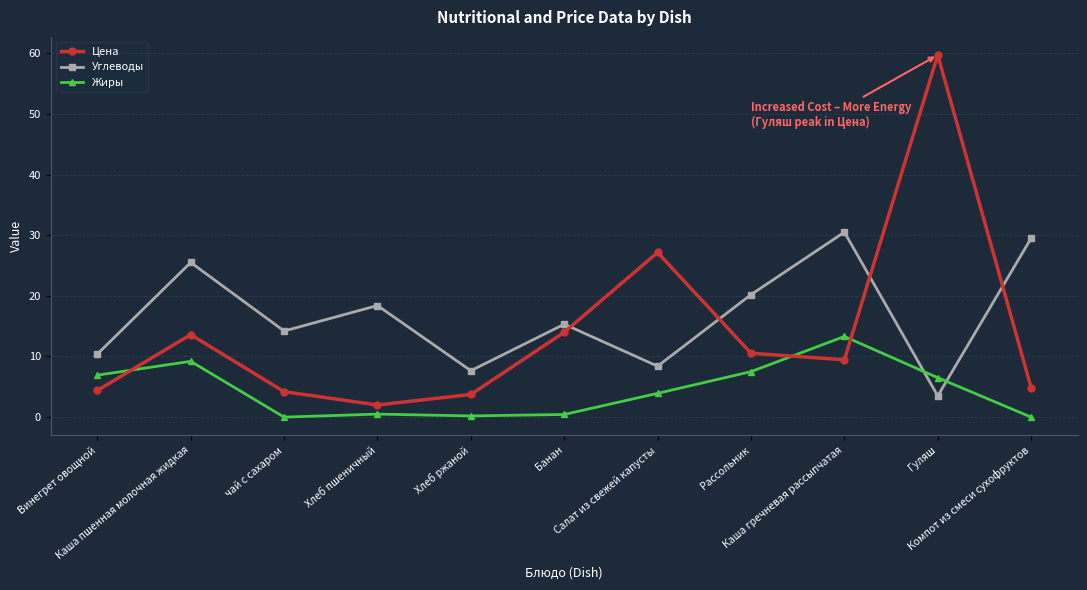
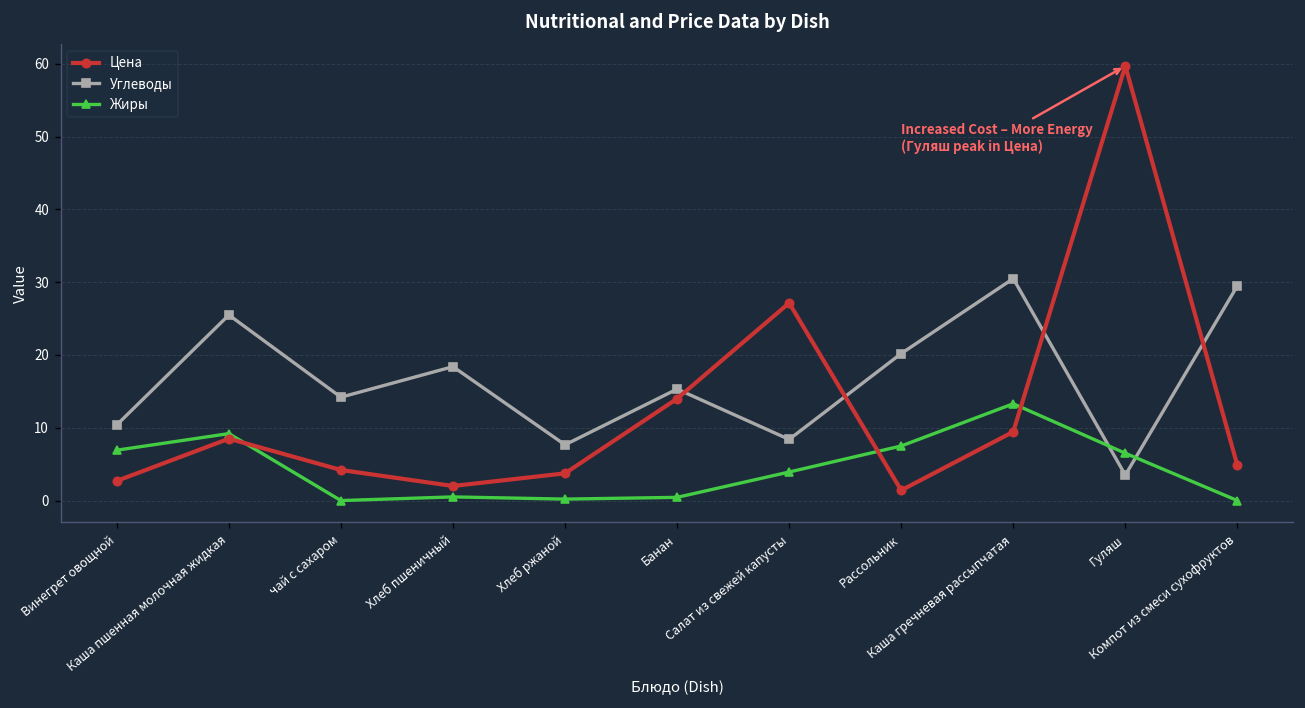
Цена, Винегрет овощной: 4 -> 3
Цена, Каша пшенная молочная жидкая: 14 -> 9
Цена, Рассольник: 11 -> 1
